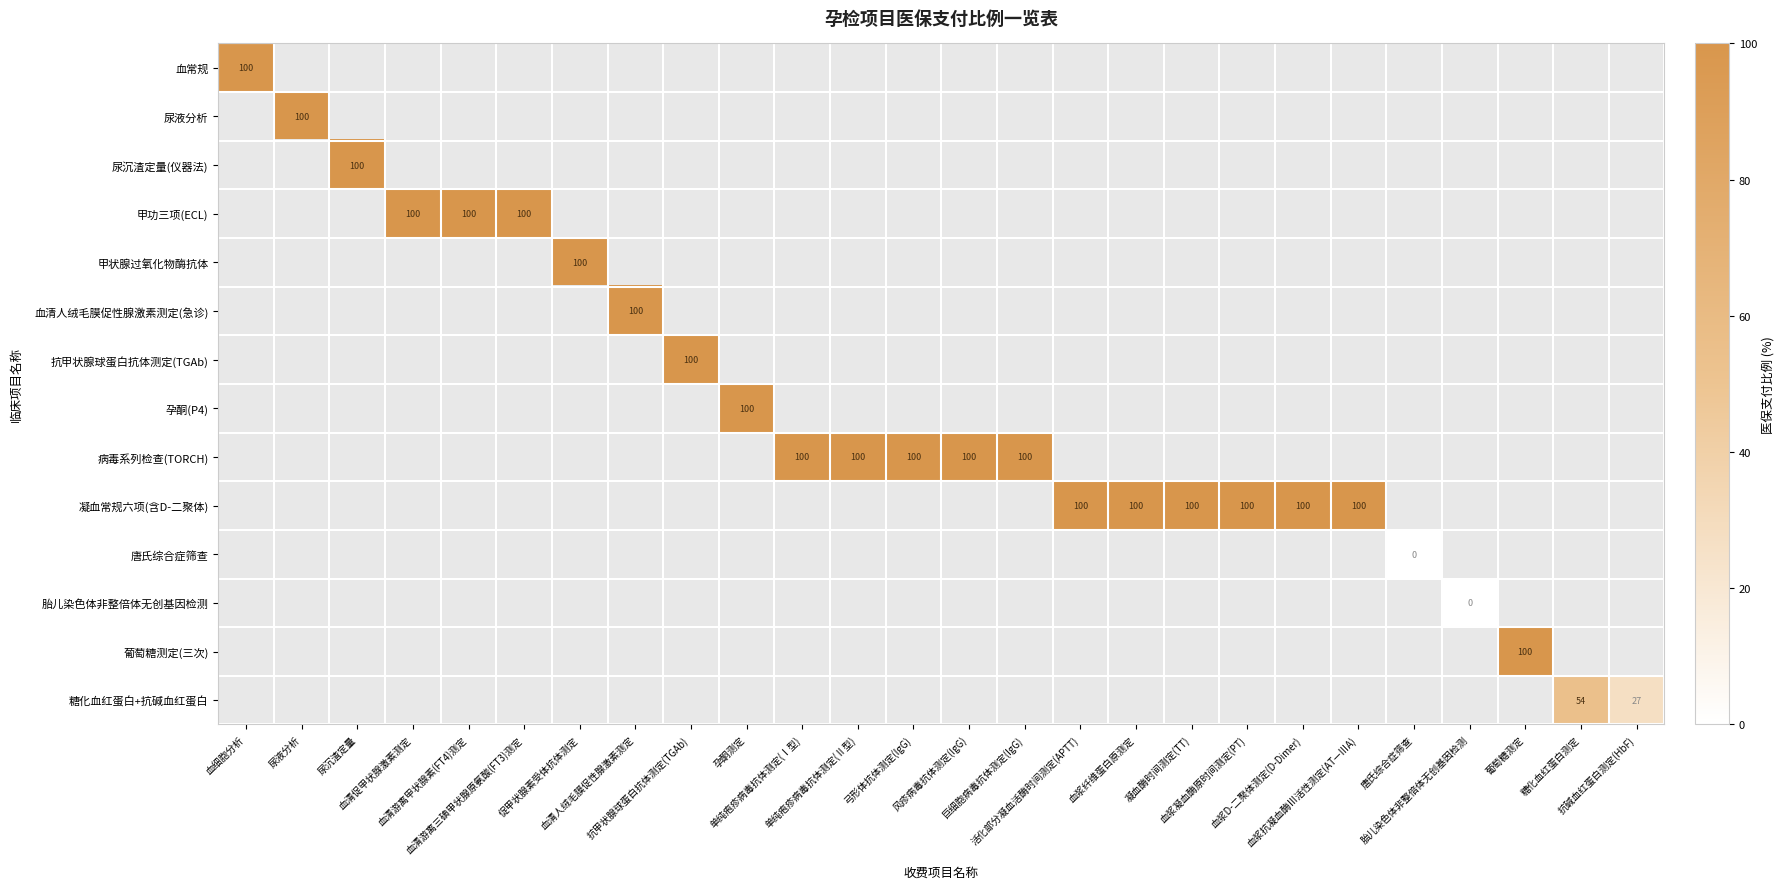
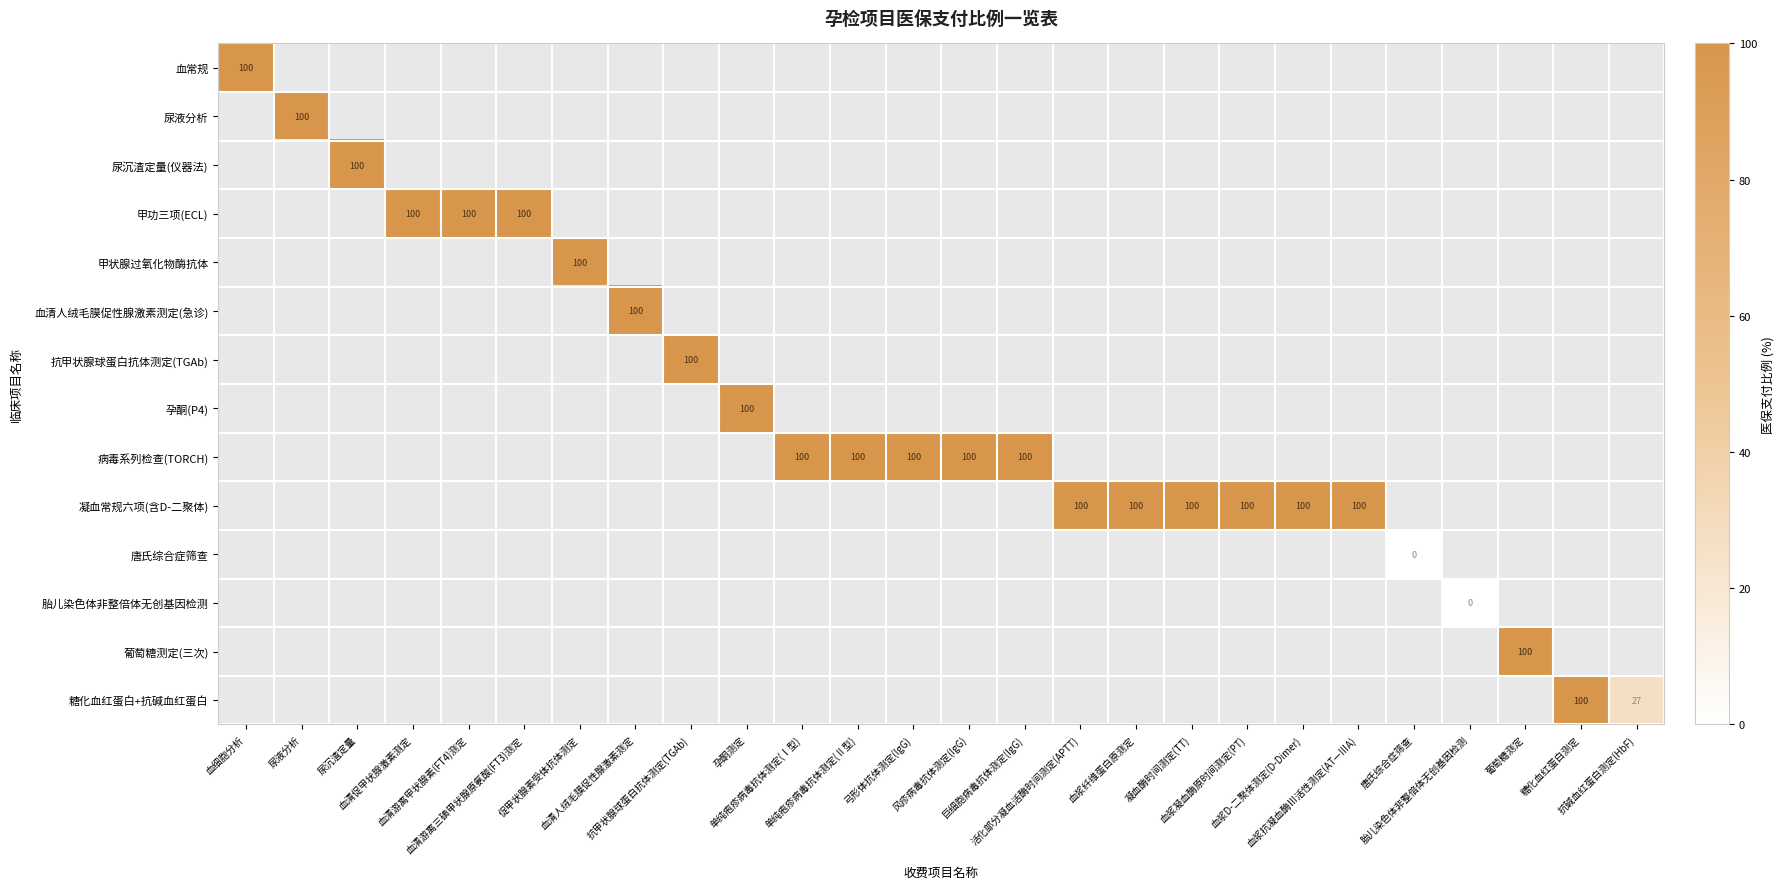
糖化血红蛋白+抗碱血红蛋白, 糖化血红蛋白测定: 54 -> 100
